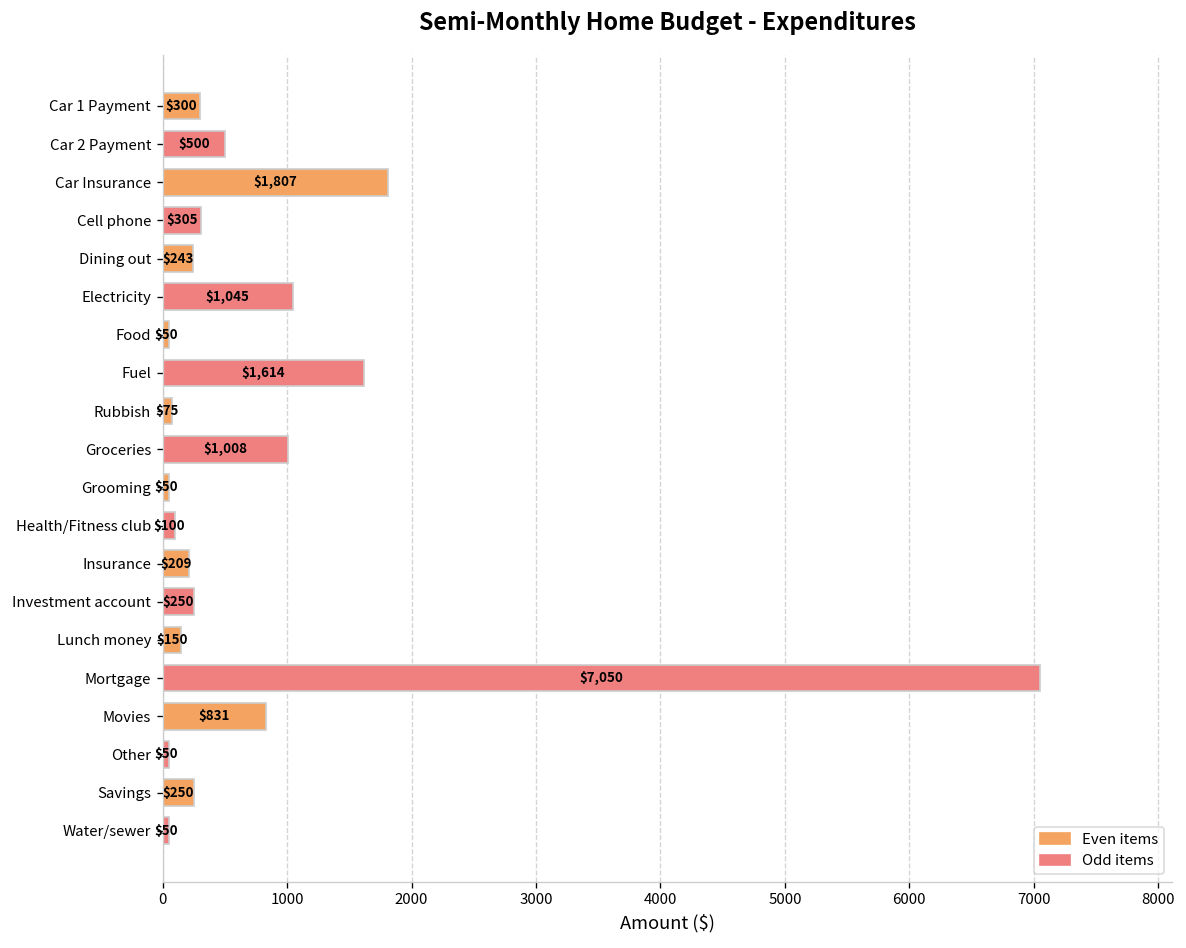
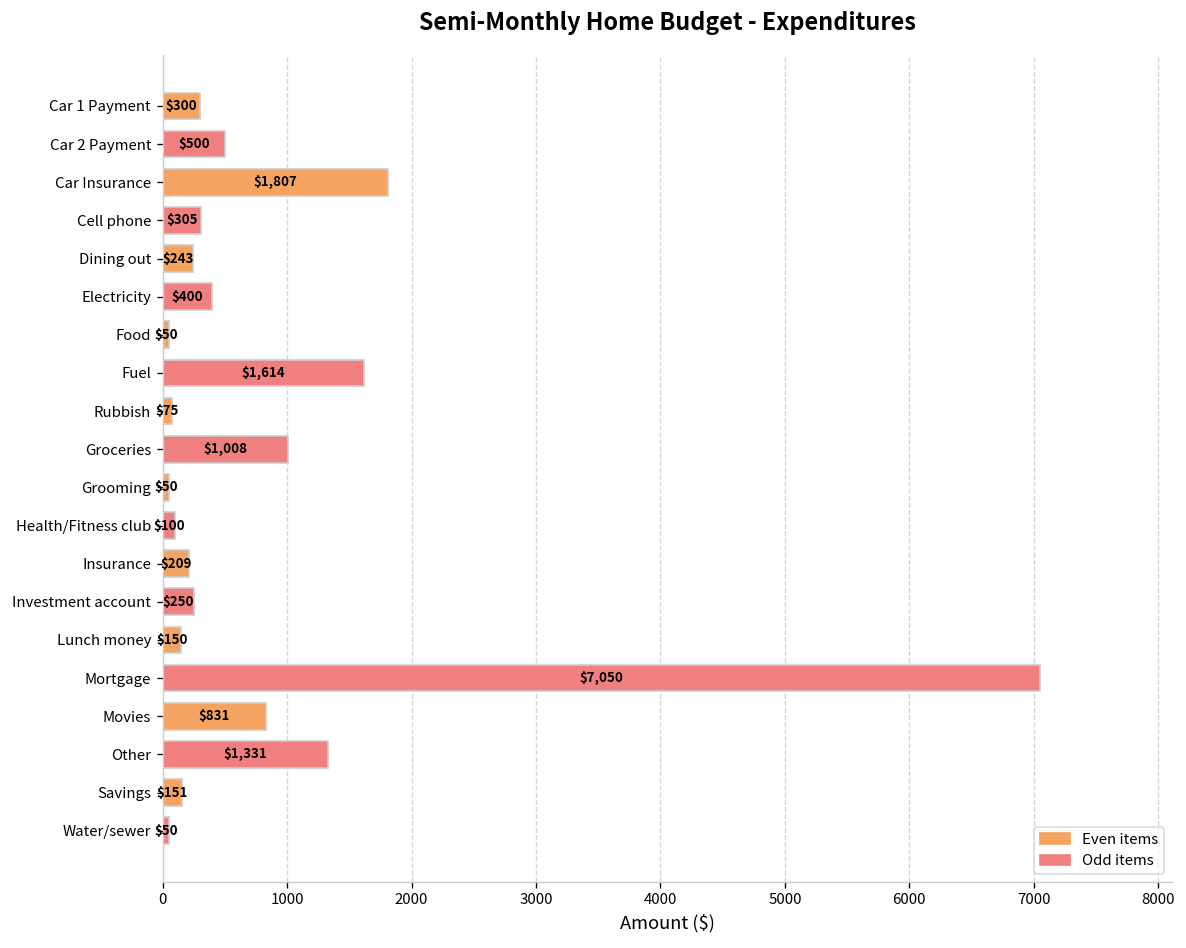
Electricity: $1,045 -> $400
Other: $50 -> $1,331
Savings: $250 -> $151
